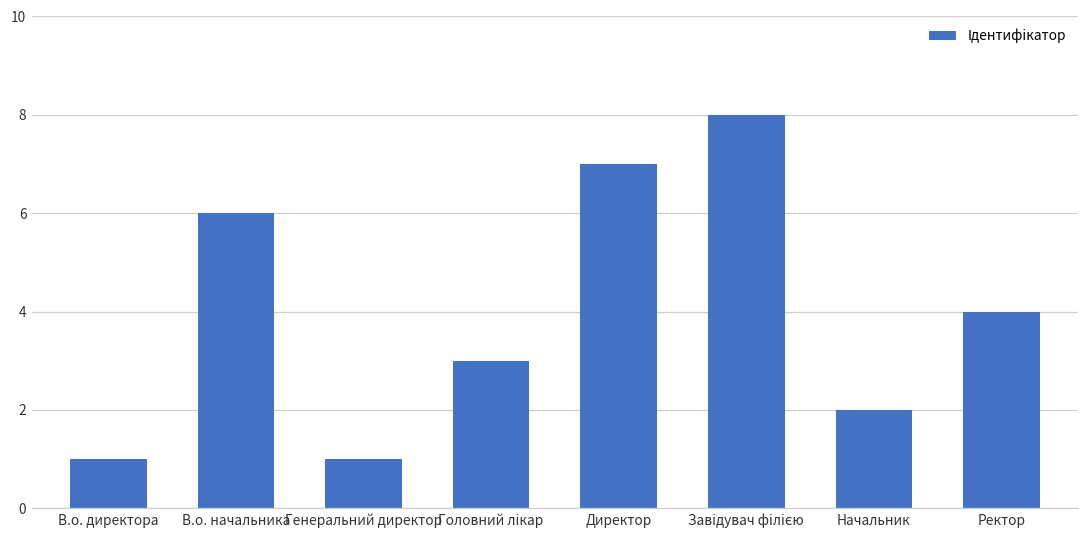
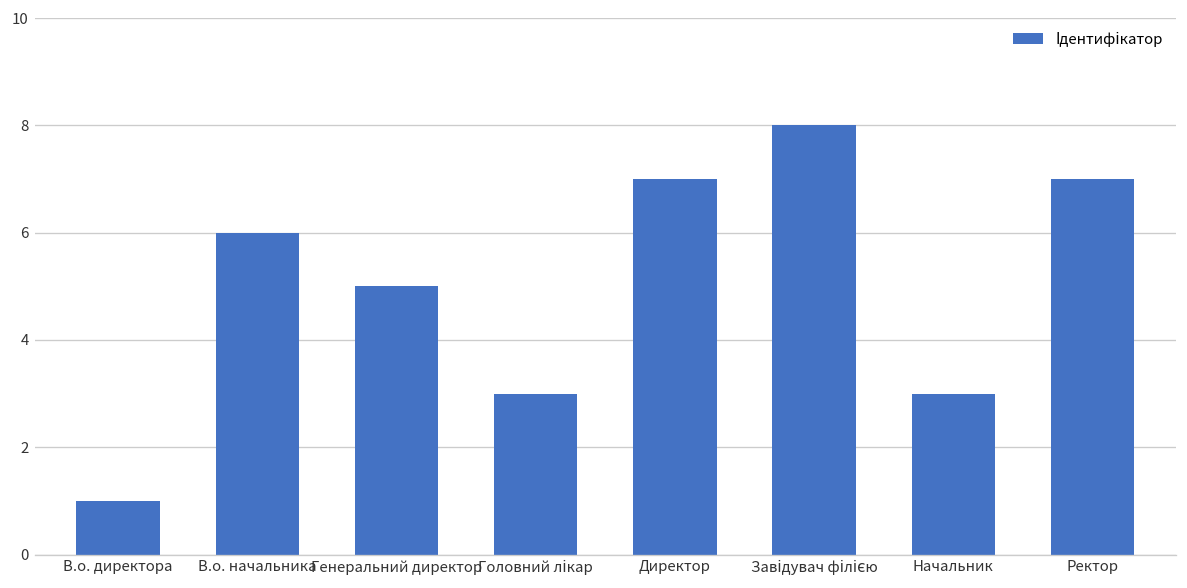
Генеральний директор: 1 -> 5
Начальник: 2 -> 3
Ректор: 4 -> 7
